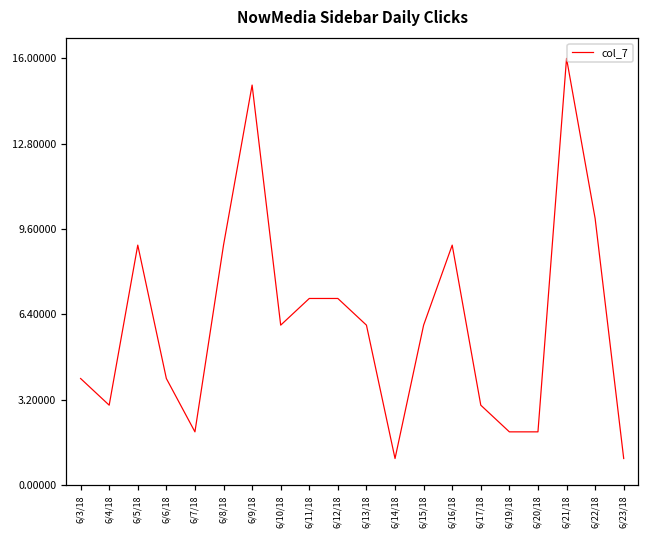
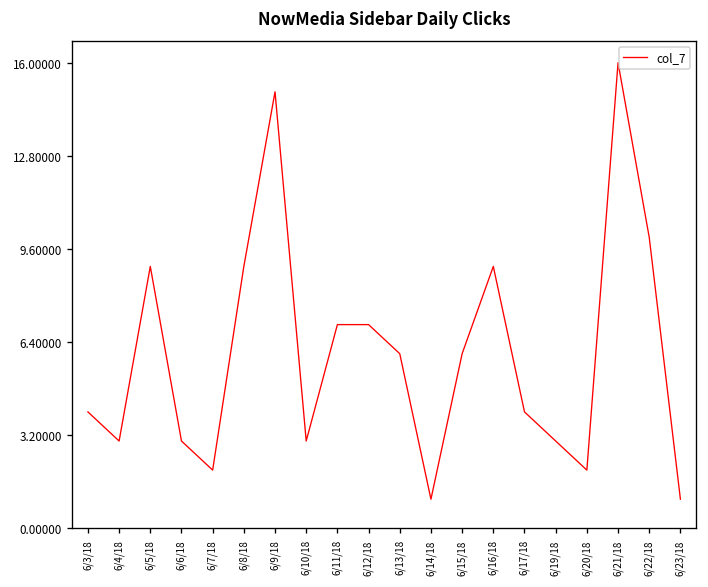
6/6/18: 4 -> 3
6/10/18: 6 -> 3
6/17/18: 3 -> 4
6/19/18: 2 -> 3
